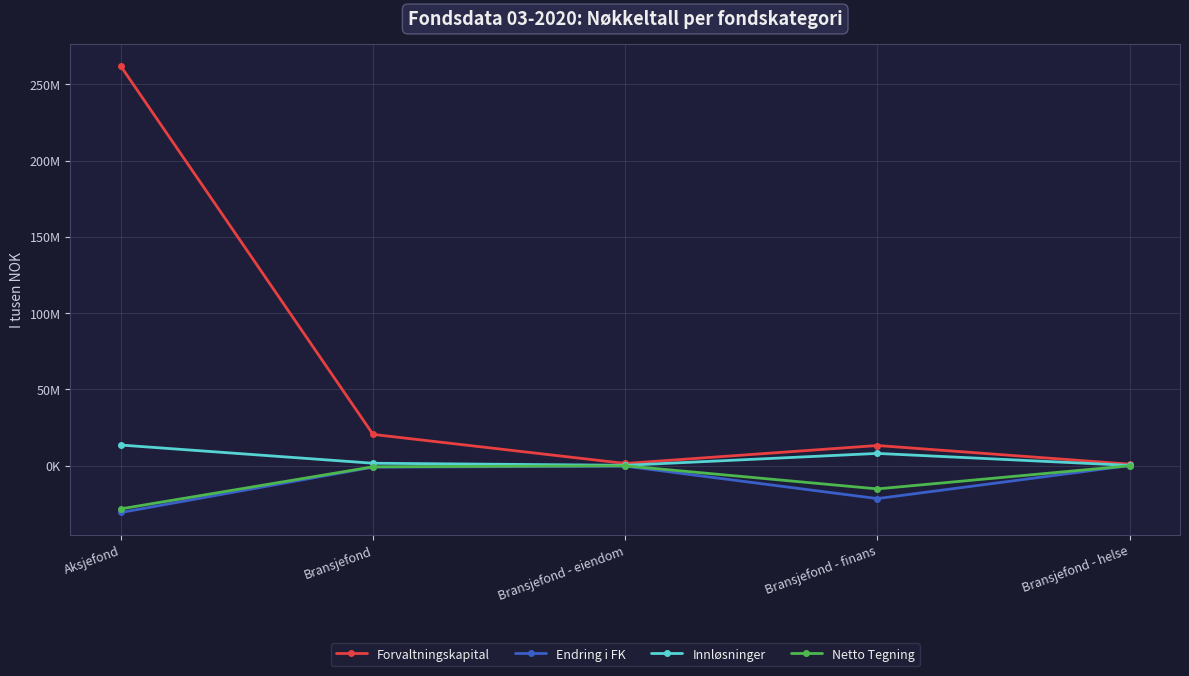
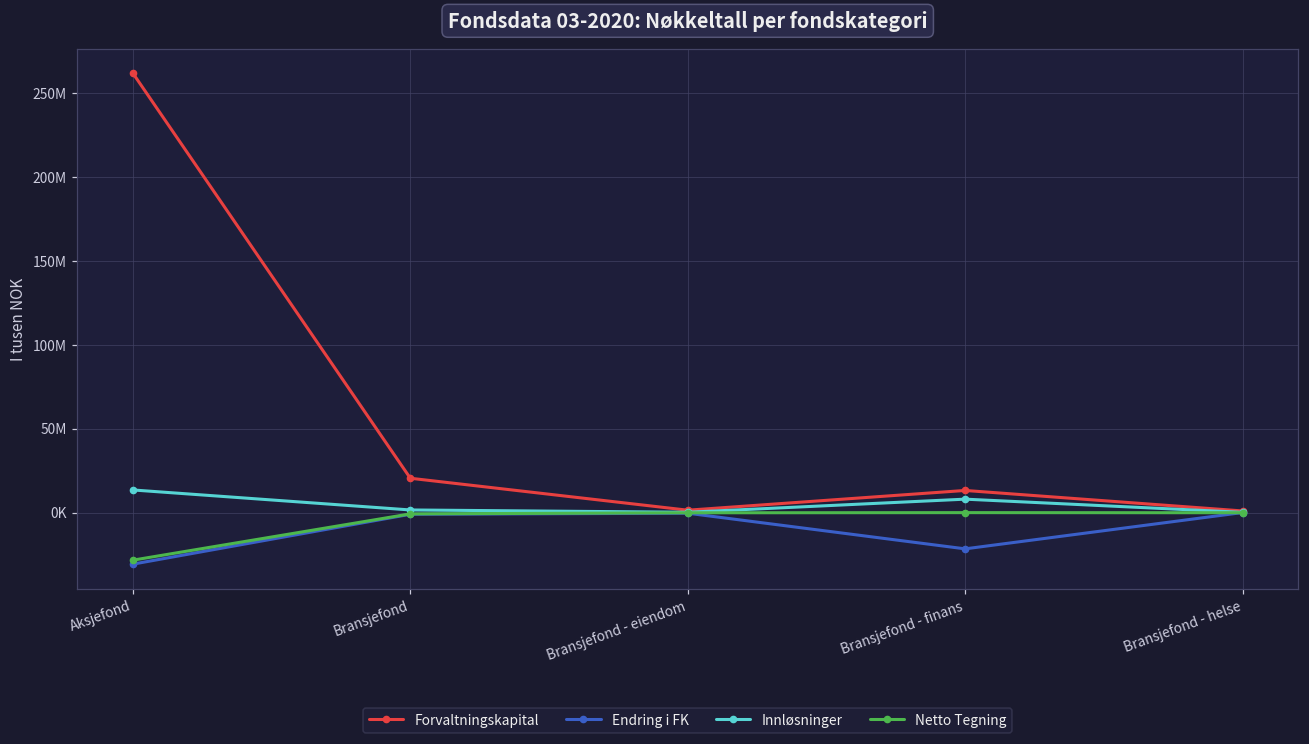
Netto Tegning, Bransjefond - finans: -15000000 -> 0
